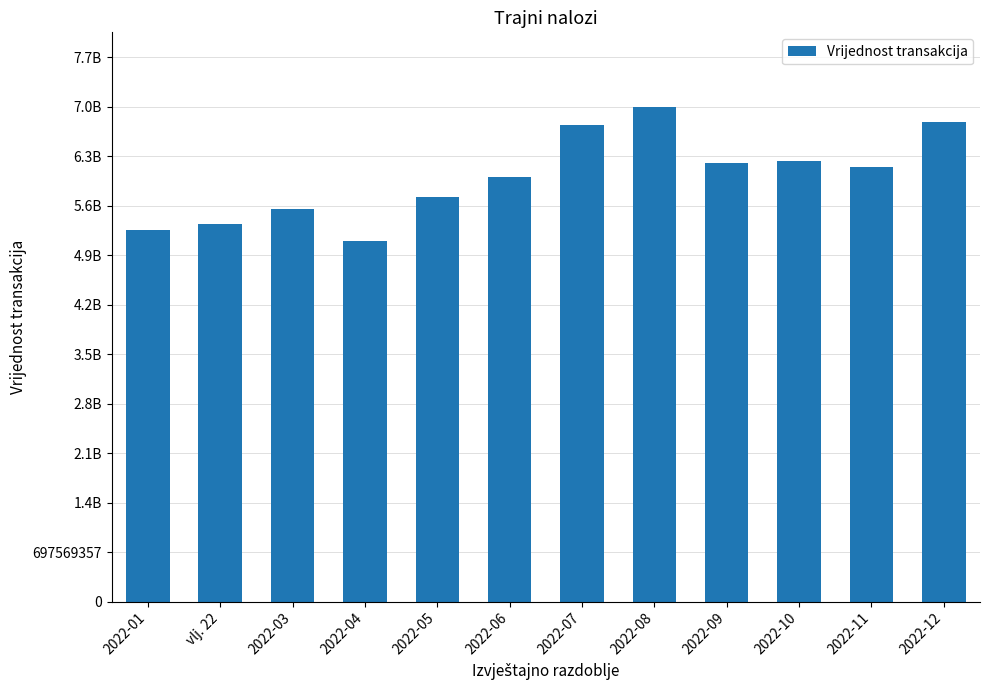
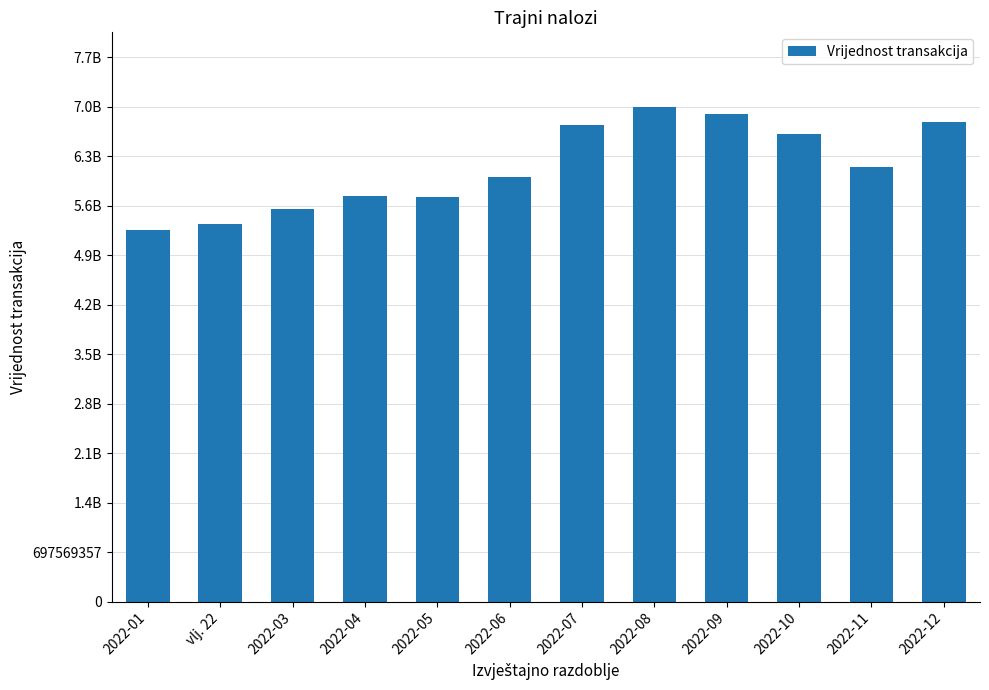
2022-04: 5100000000 -> 5700000000
2022-09: 6200000000 -> 6900000000
2022-10: 6200000000 -> 6600000000
